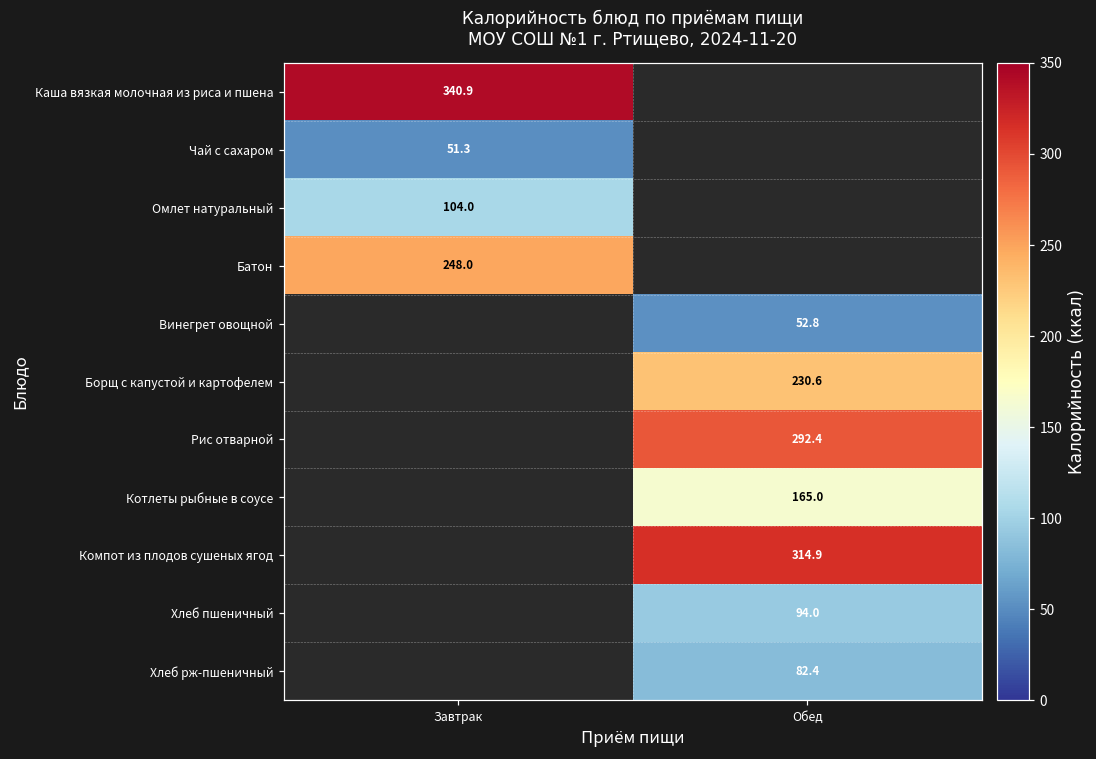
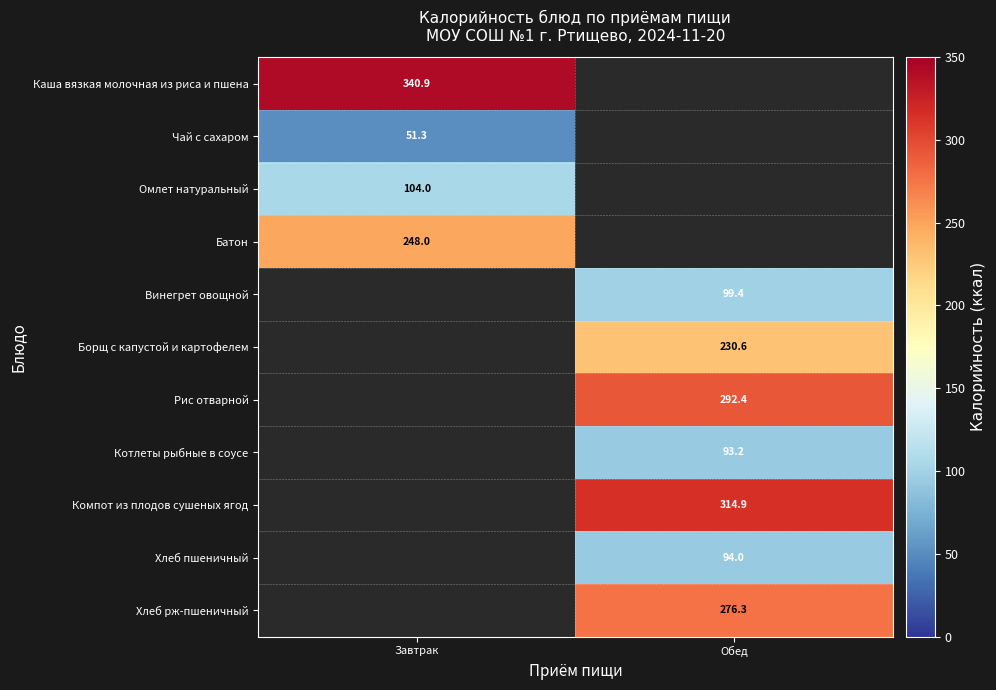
Винегрет овощной, Обед: 52.8 -> 99.4
Котлеты рыбные в соусе, Обед: 165.0 -> 93.2
Хлеб рж-пшеничный, Обед: 82.4 -> 276.3
